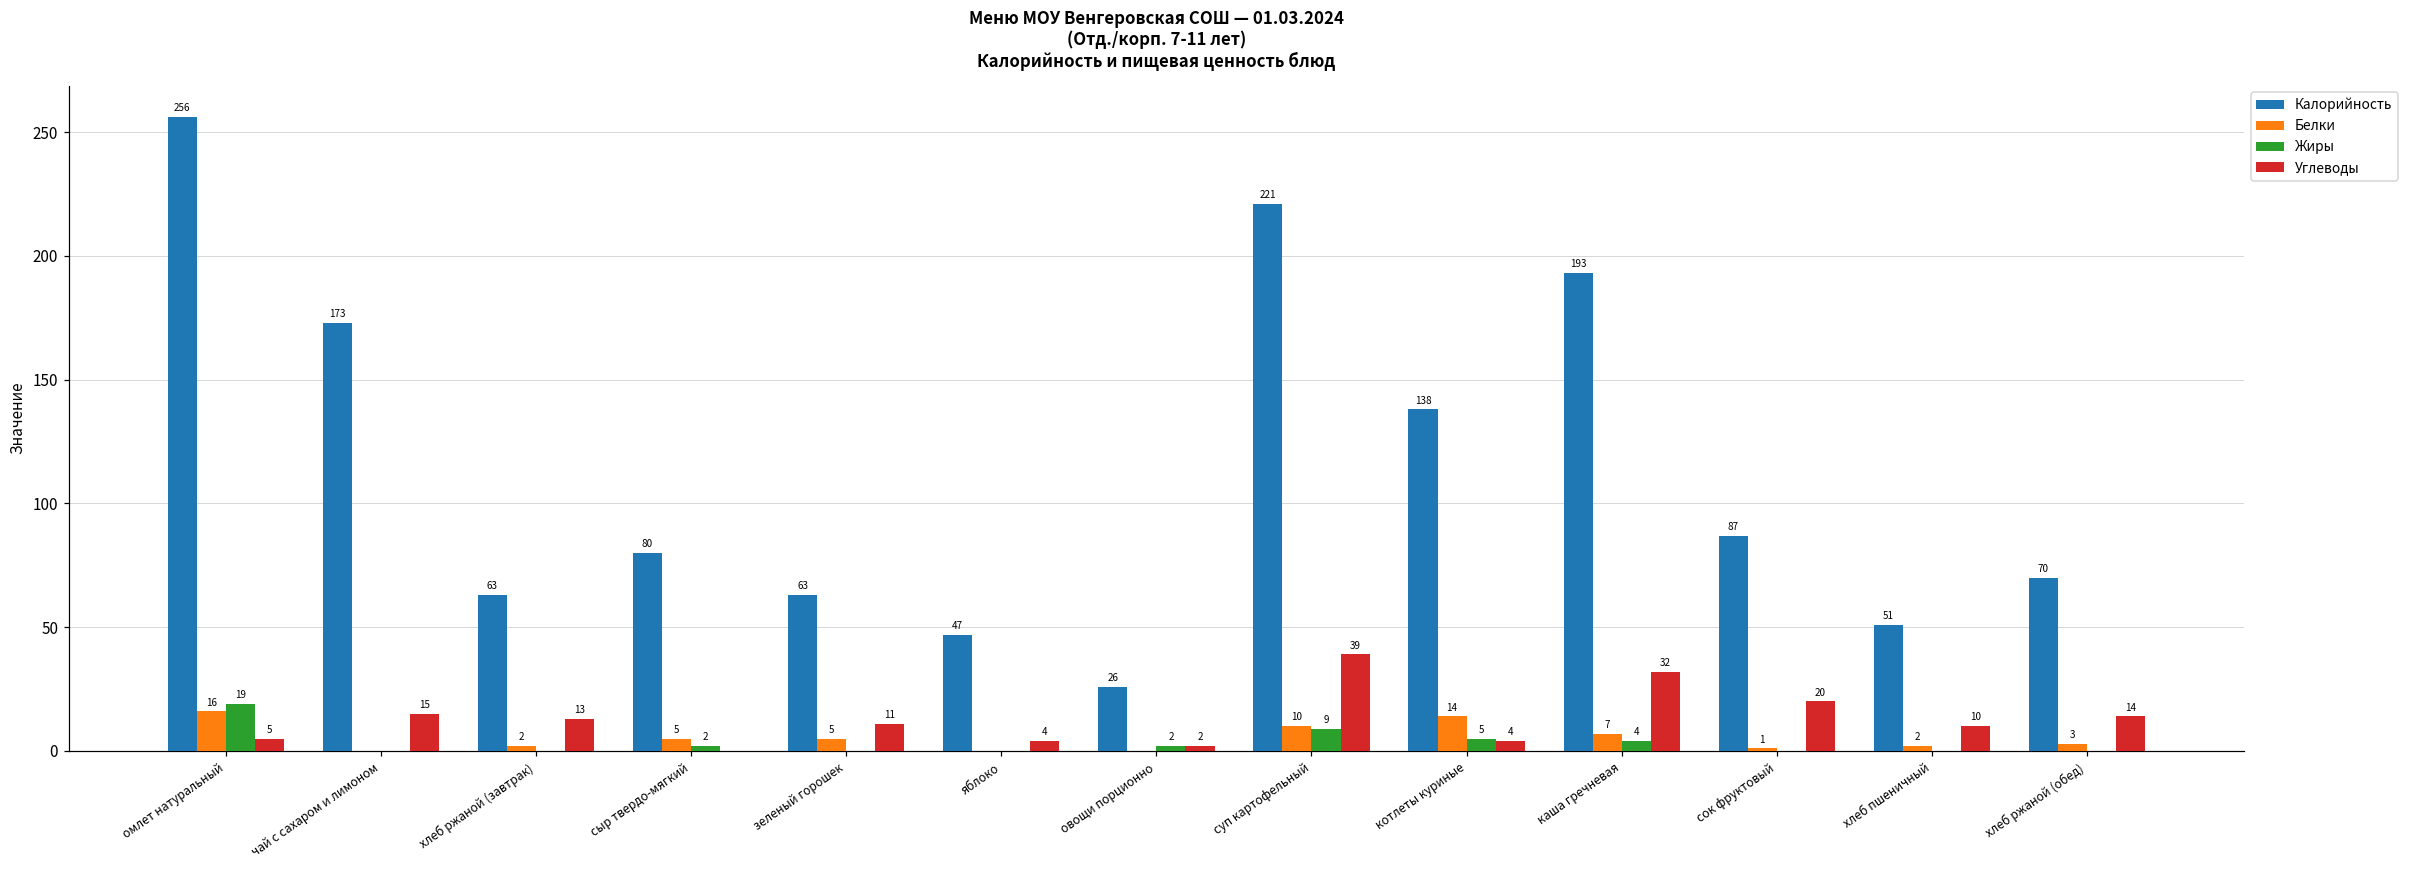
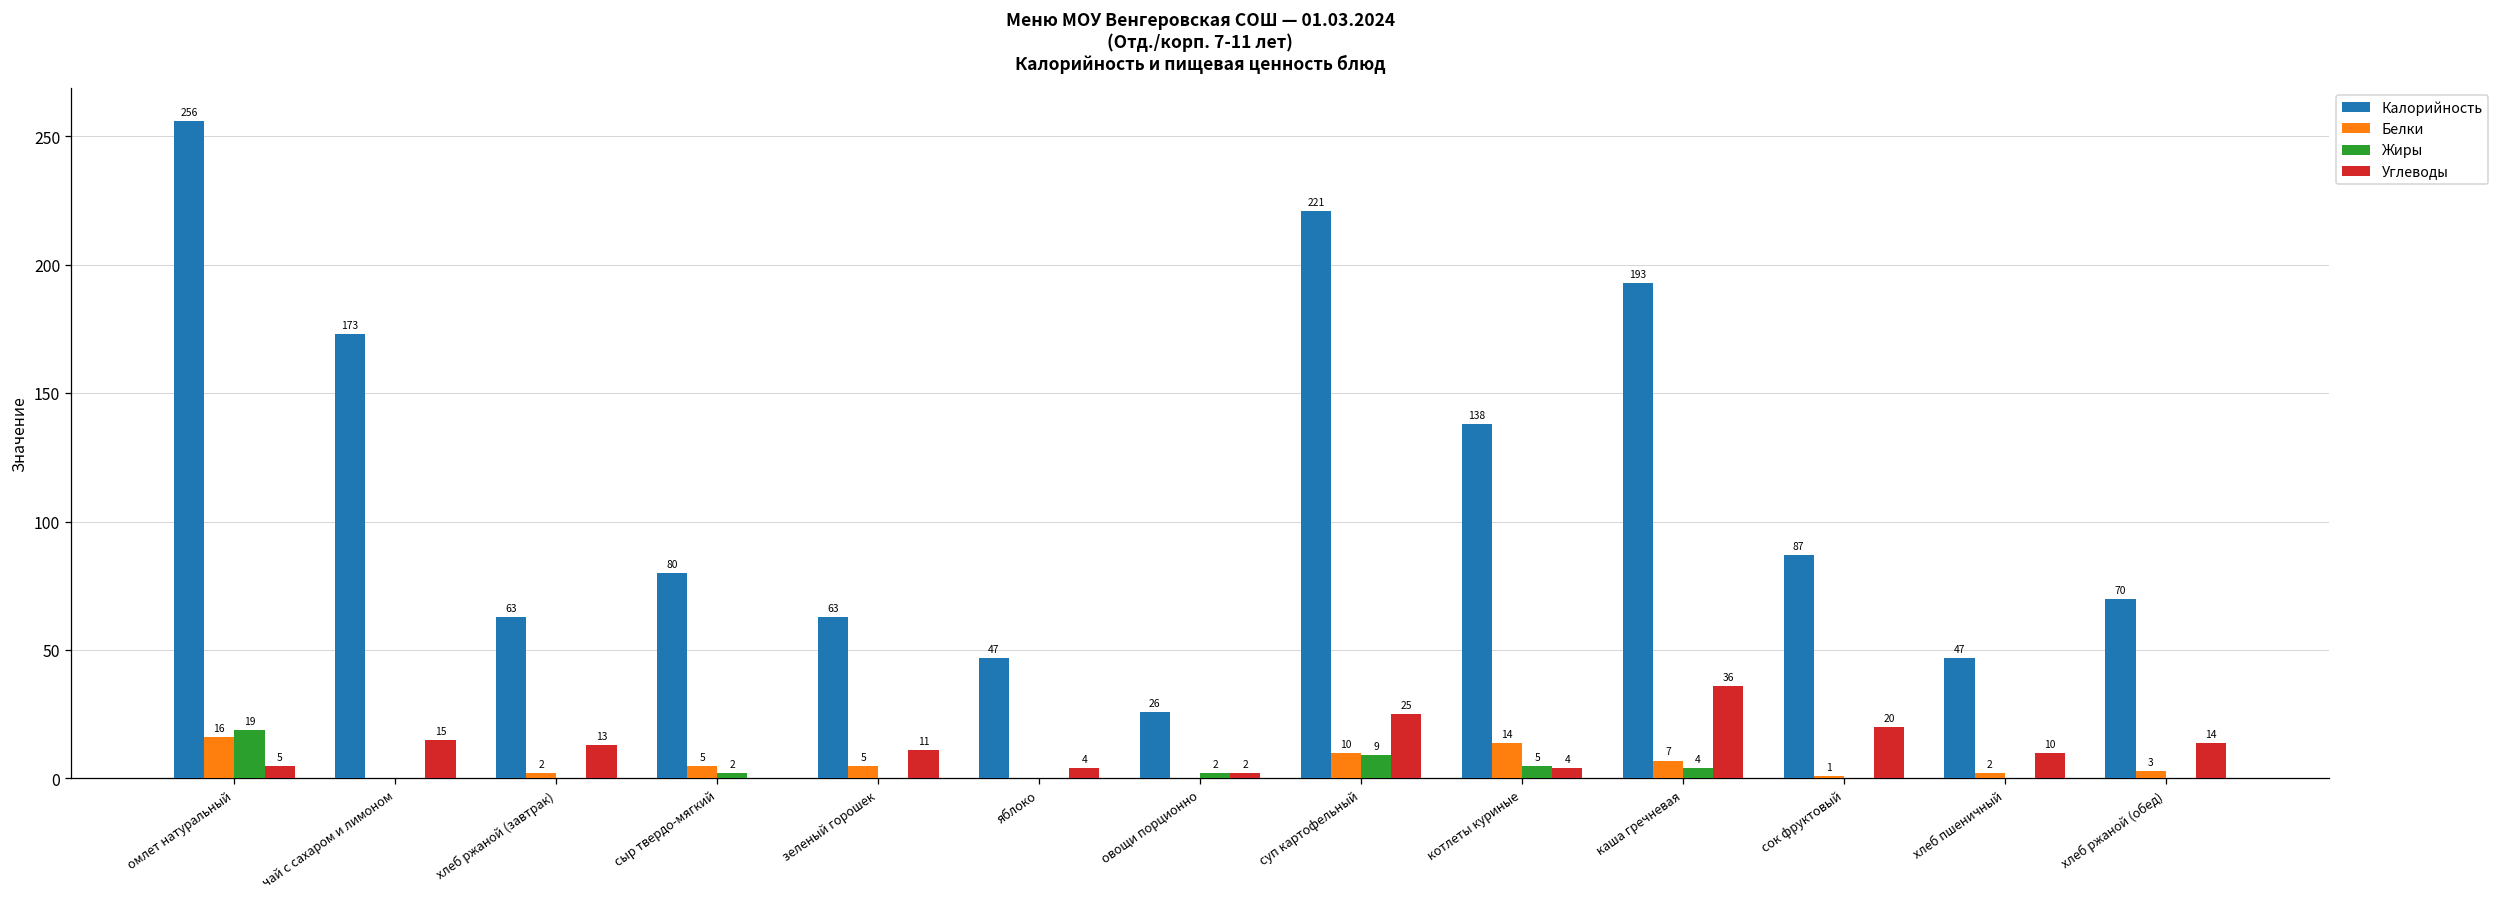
Углеводы, суп картофельный: 39 -> 25
Углеводы, каша гречневая: 32 -> 36
Калорийность, хлеб пшеничный: 51 -> 47
